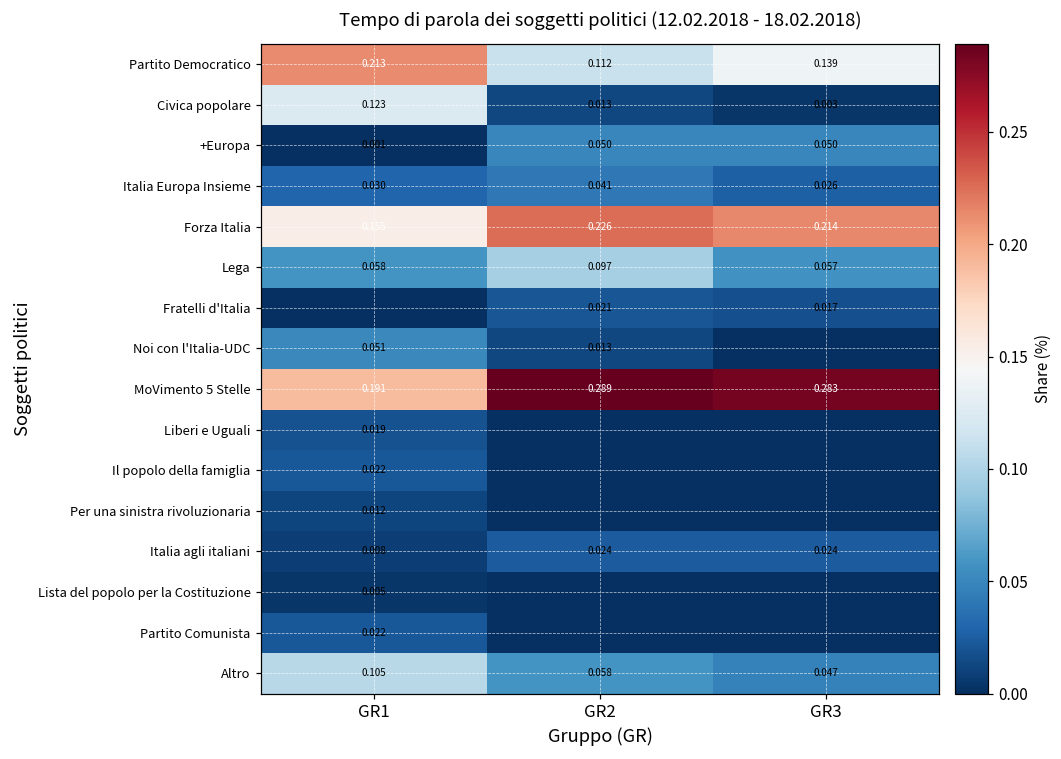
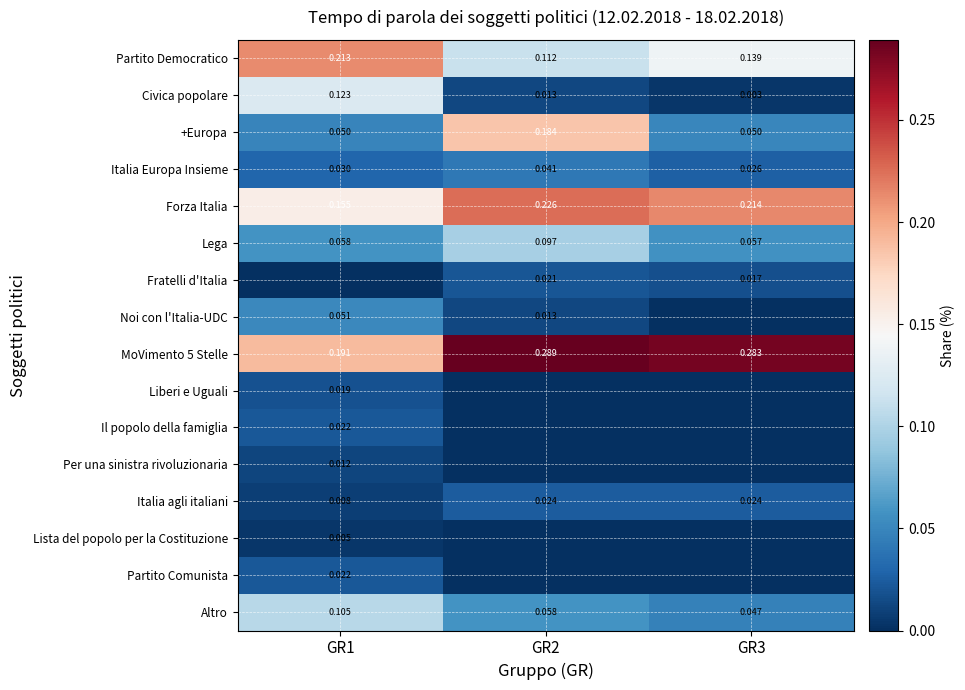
+Europa, GR1: 0.001 -> 0.050
+Europa, GR2: 0.050 -> 0.184
